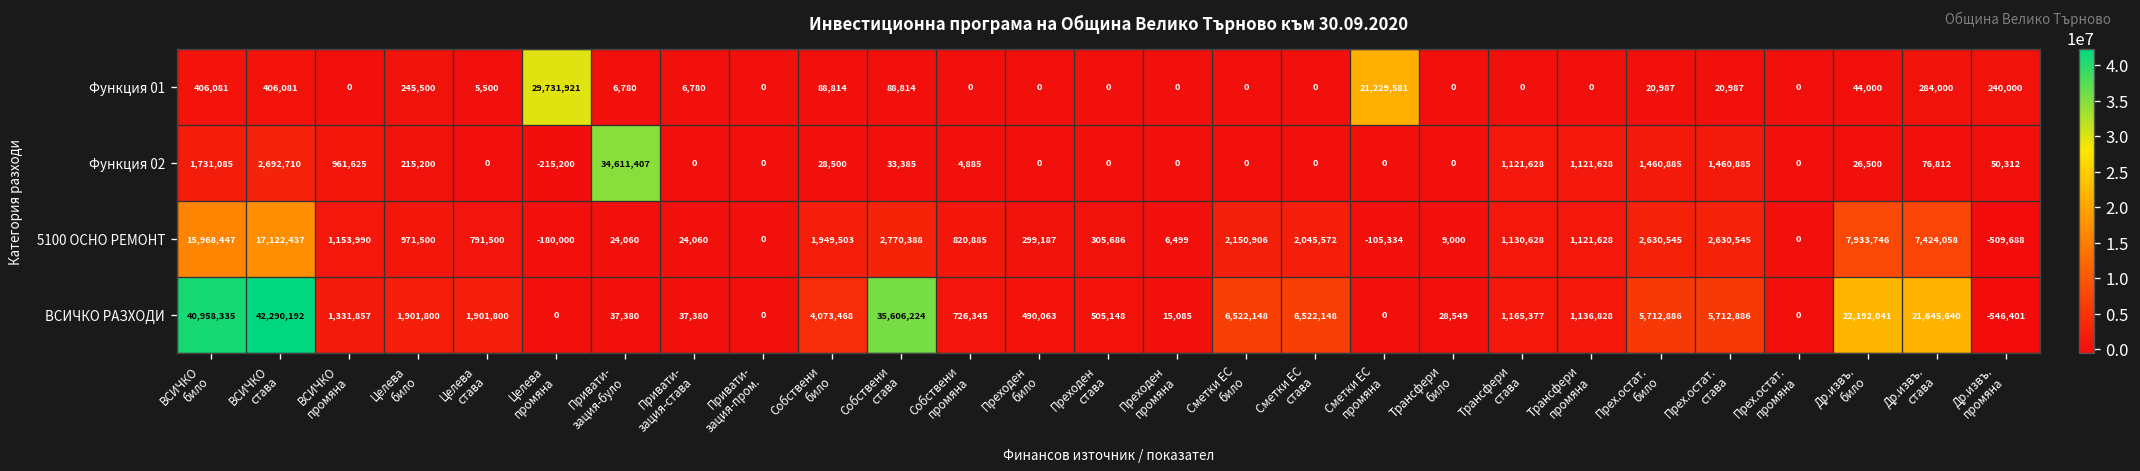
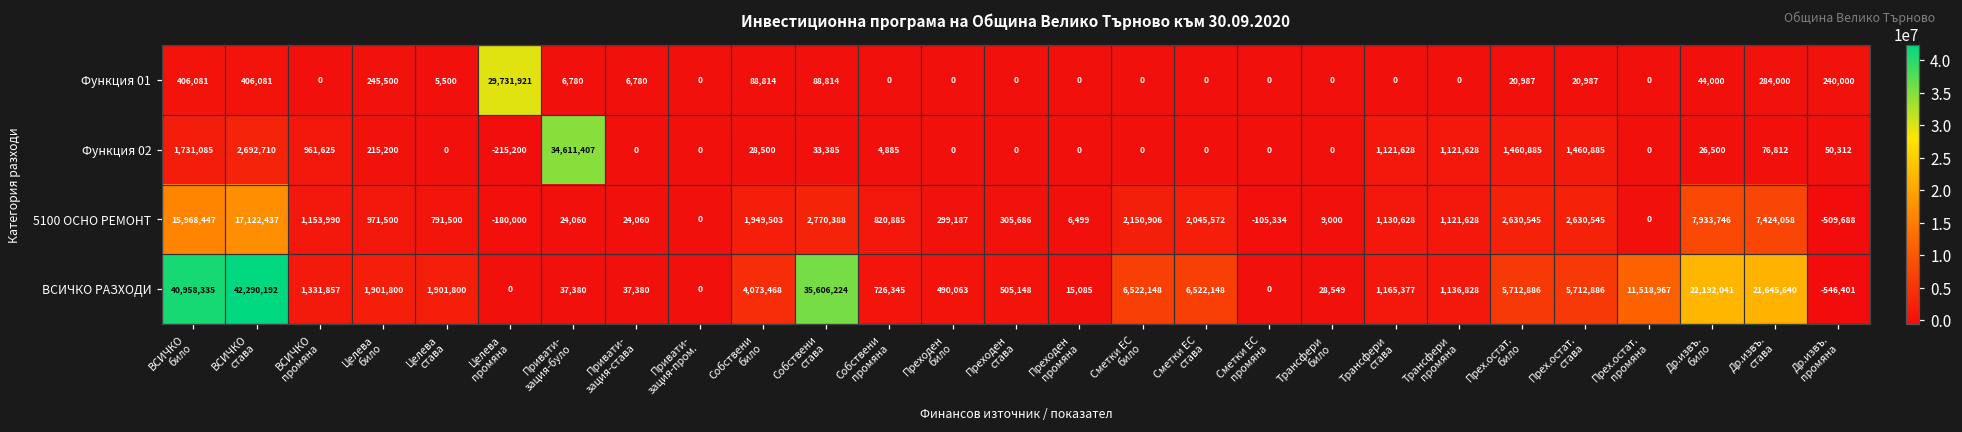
Функция 01, Сметки ЕС промяна: 21,229,581 -> 0
ВСИЧКО РАЗХОДИ, Прех.остат. промяна: 0 -> 11,518,967
